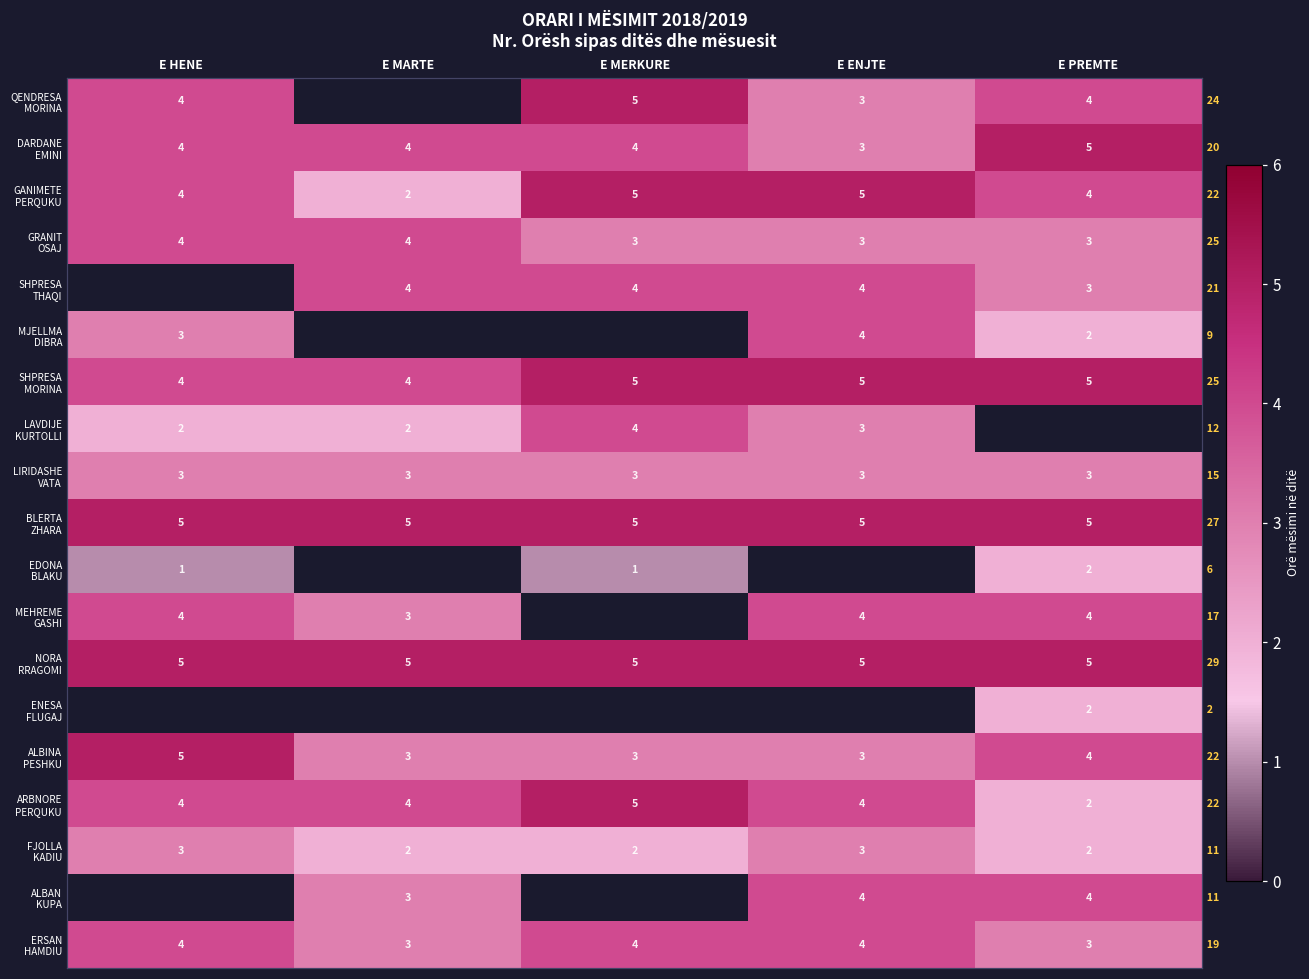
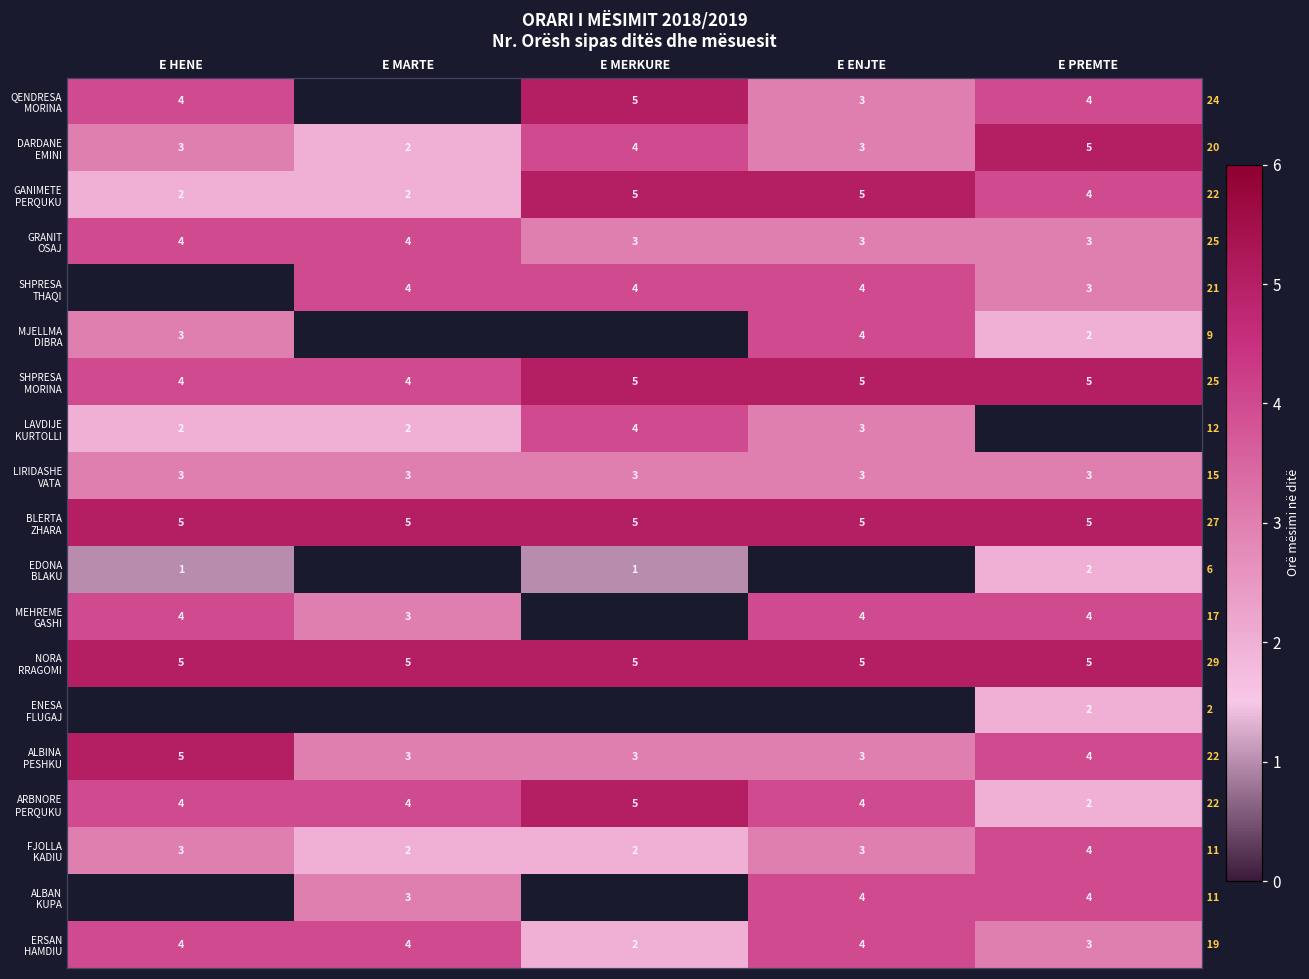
DARDANE EMINI, E HENE: 4 -> 3
DARDANE EMINI, E MARTE: 4 -> 2
GANIMETE PERQUKU, E HENE: 4 -> 2
FJOLLA KADIU, E PREMTE: 2 -> 4
ERSAN HAMDIU, E MARTE: 3 -> 4
ERSAN HAMDIU, E MERKURE: 4 -> 2
